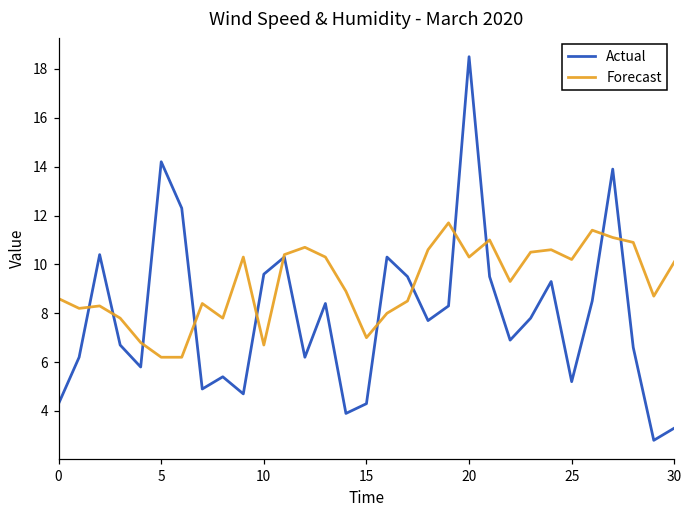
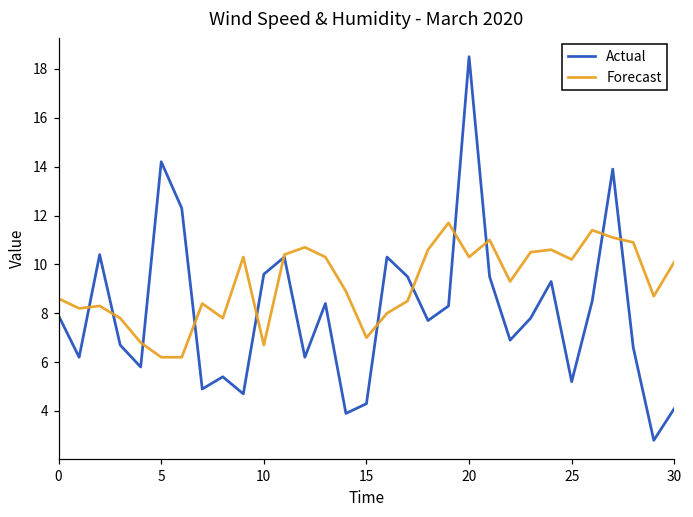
Actual, 0: 4.3 -> 7.9
Actual, 30: 3.3 -> 4.1
